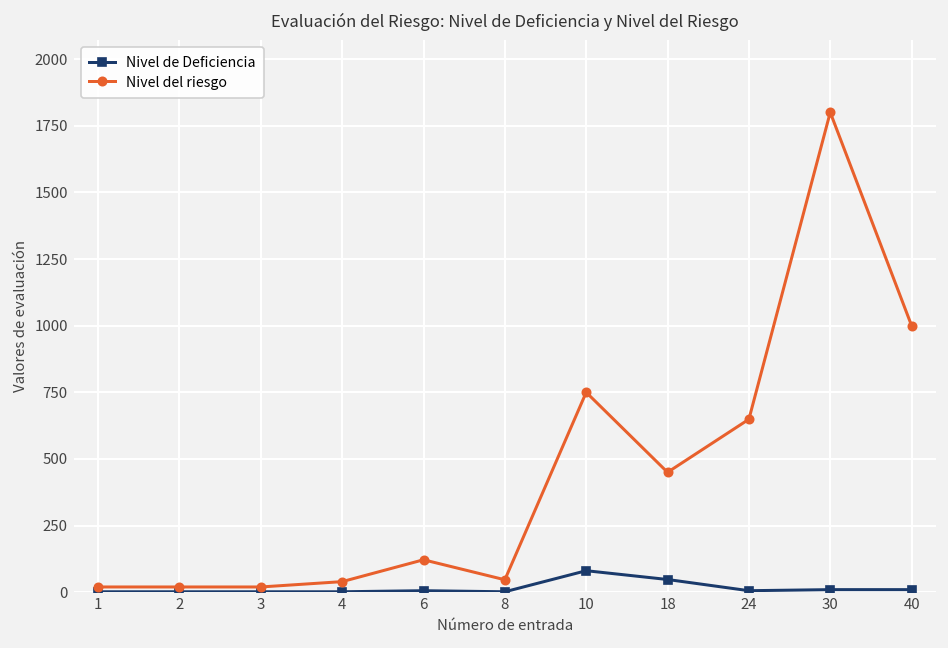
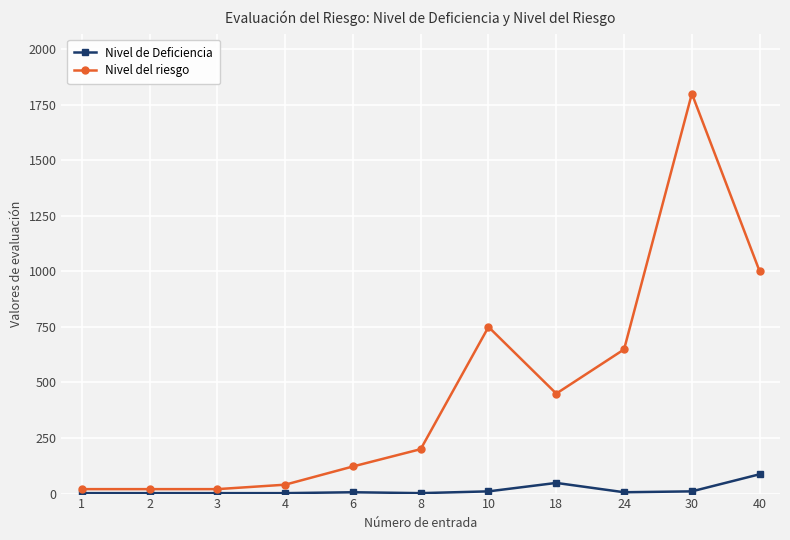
Nivel del riesgo, 8: 50 -> 200
Nivel de Deficiencia, 10: 80 -> 10
Nivel de Deficiencia, 40: 10 -> 90
